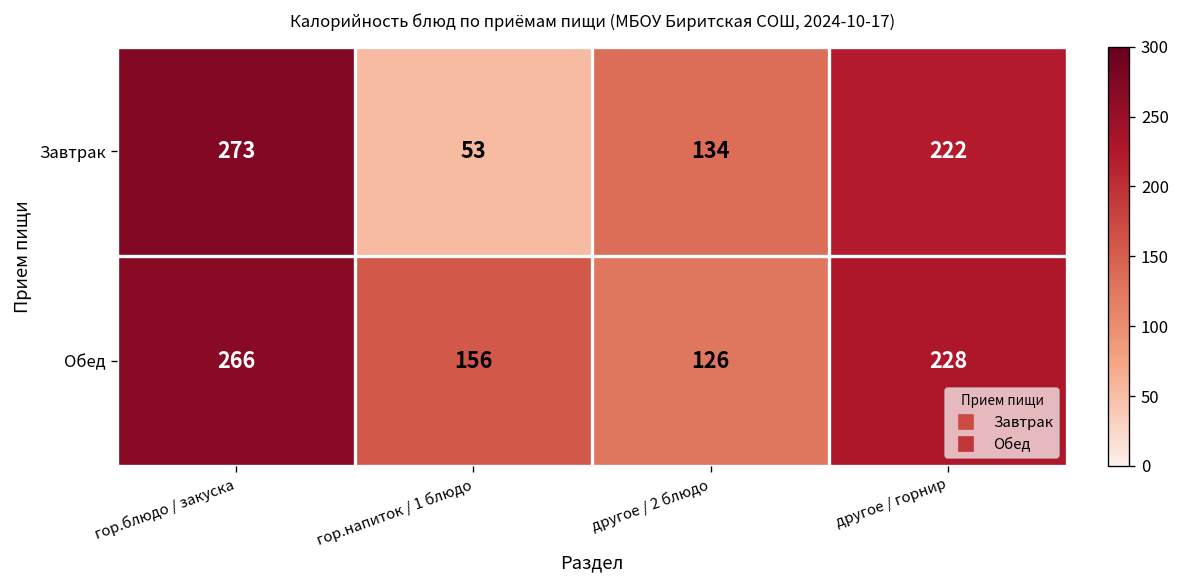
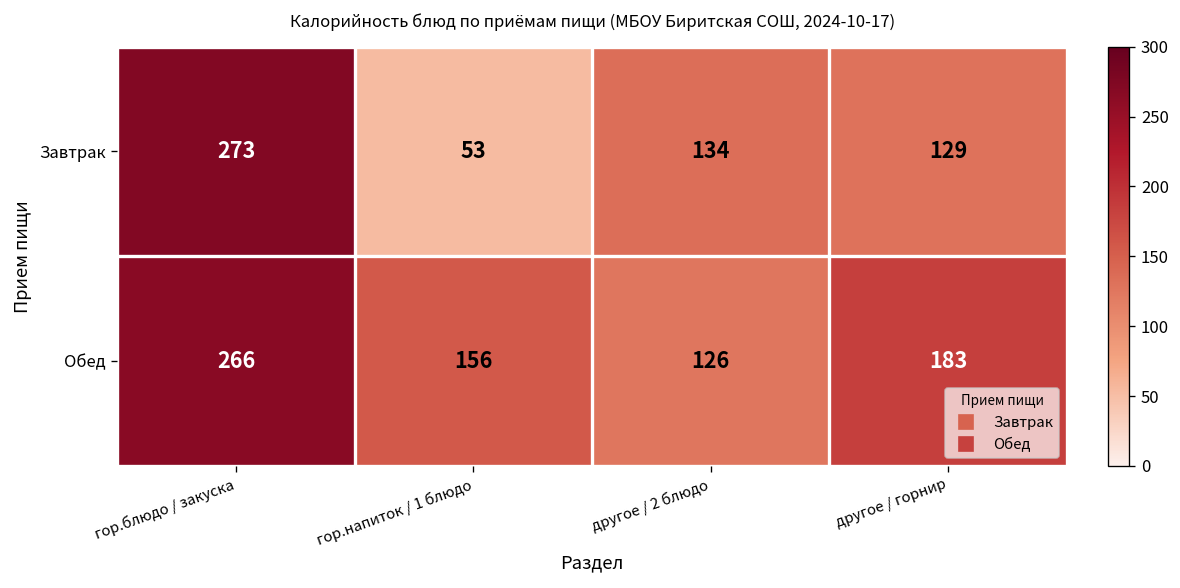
Завтрак, другое / горнир: 222 -> 129
Обед, другое / горнир: 228 -> 183
